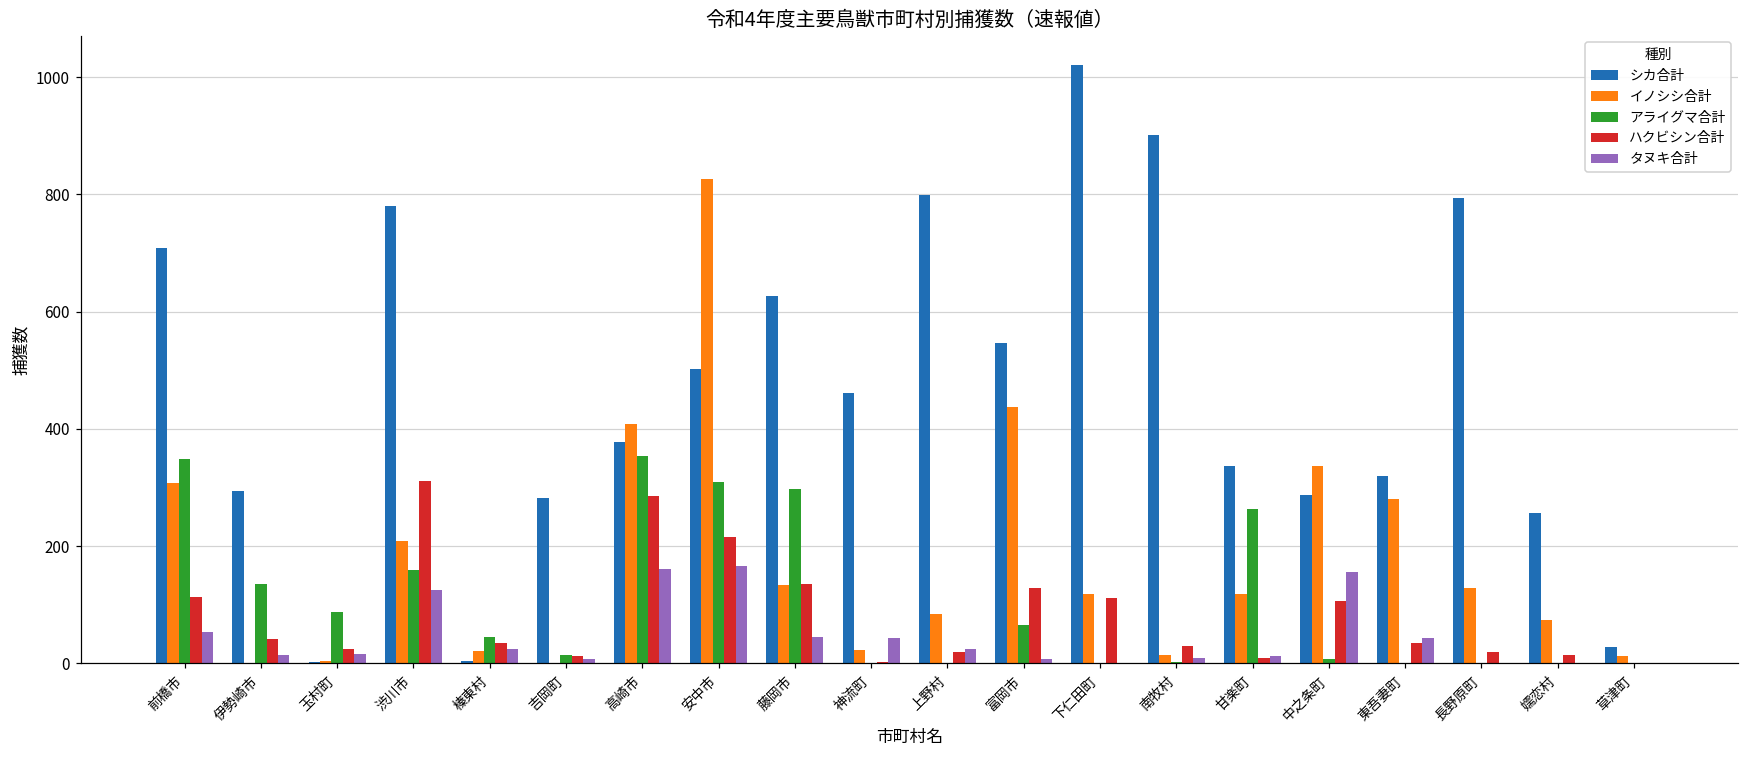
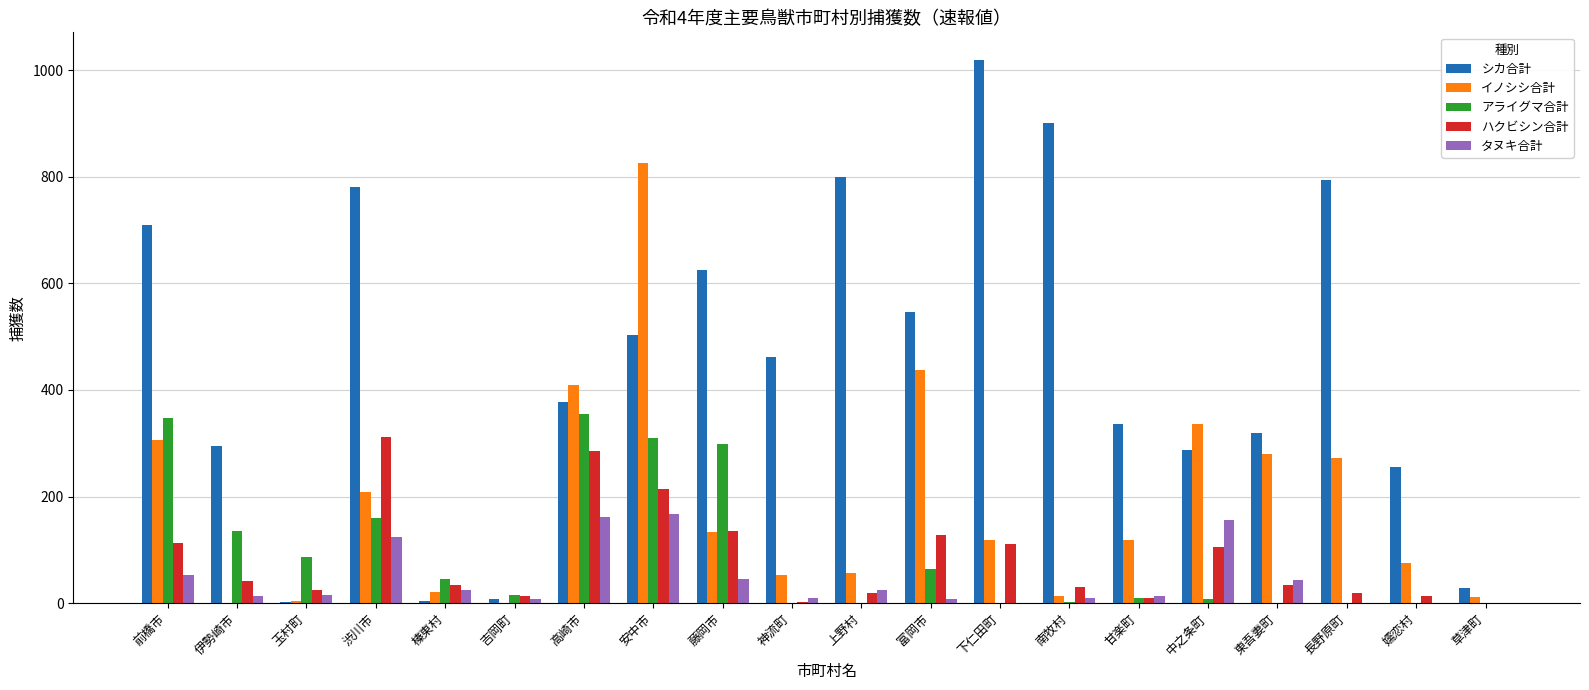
シカ合計, 吉岡町: 280 -> 10
イノシシ合計, 神流町: 20 -> 50
タヌキ合計, 神流町: 40 -> 10
イノシシ合計, 上野村: 90 -> 60
アライグマ合計, 甘楽町: 260 -> 10
イノシシ合計, 長野原町: 130 -> 270
